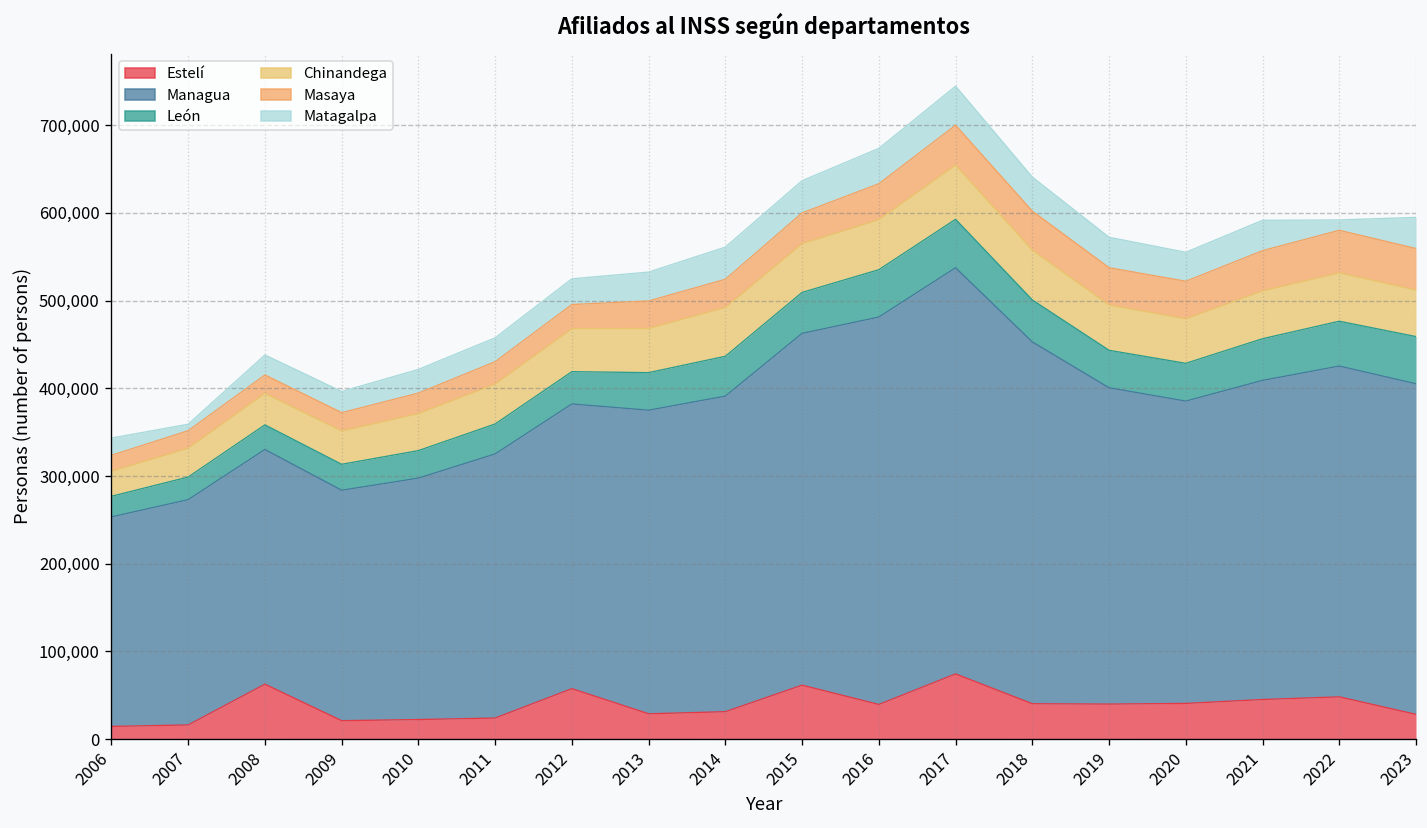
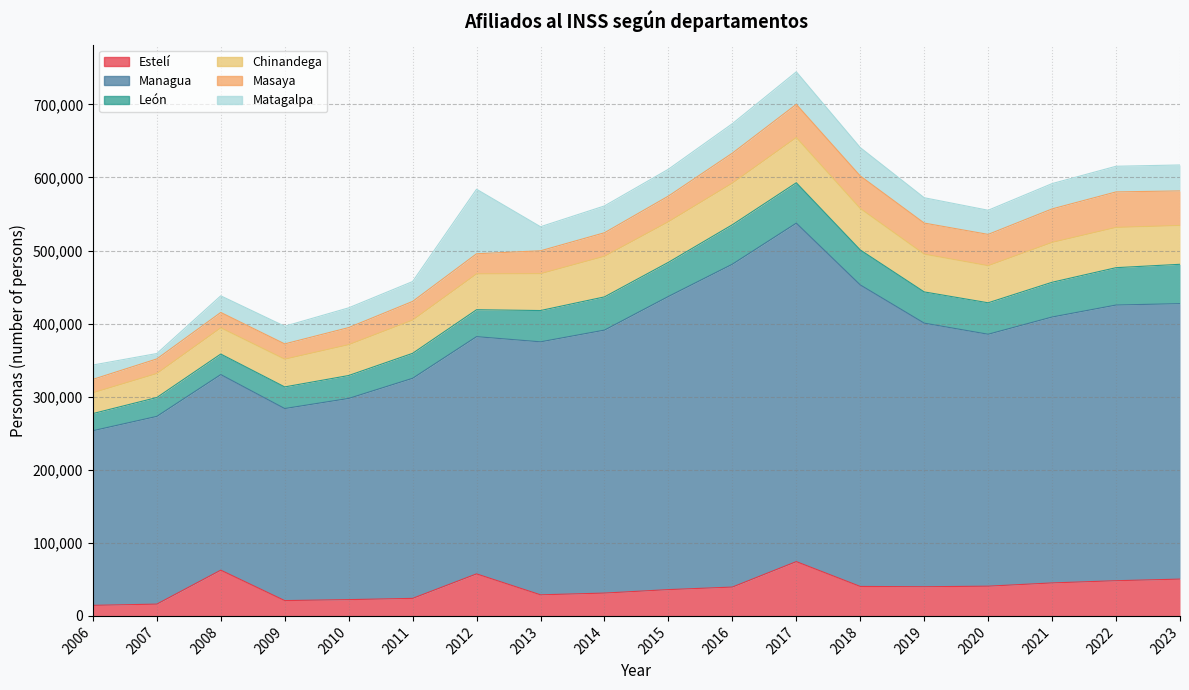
Matagalpa, 2012: 30,000 -> 90,000
Estelí, 2015: 60,000 -> 40,000
Matagalpa, 2022: 10,000 -> 40,000
Estelí, 2023: 30,000 -> 50,000
